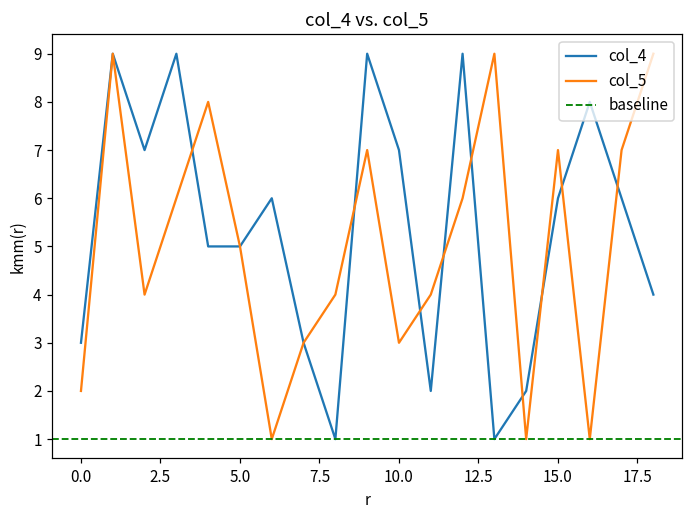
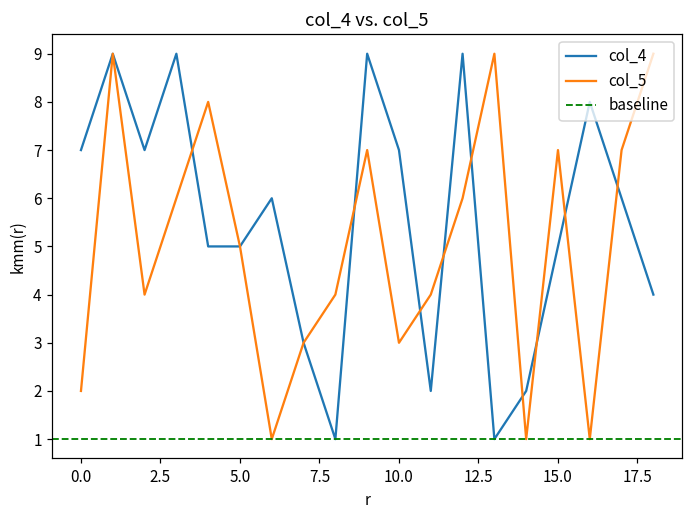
col_4, 0.0: 3 -> 7
col_4, 15.0: 6 -> 5
